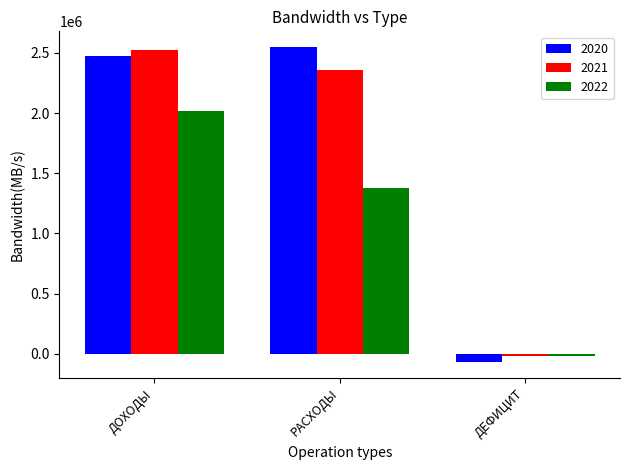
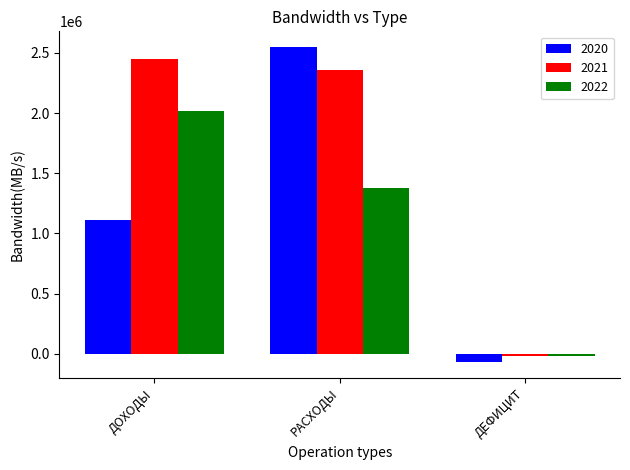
2020, ДОХОДЫ: 2480000 -> 1110000
2021, ДОХОДЫ: 2520000 -> 2450000
